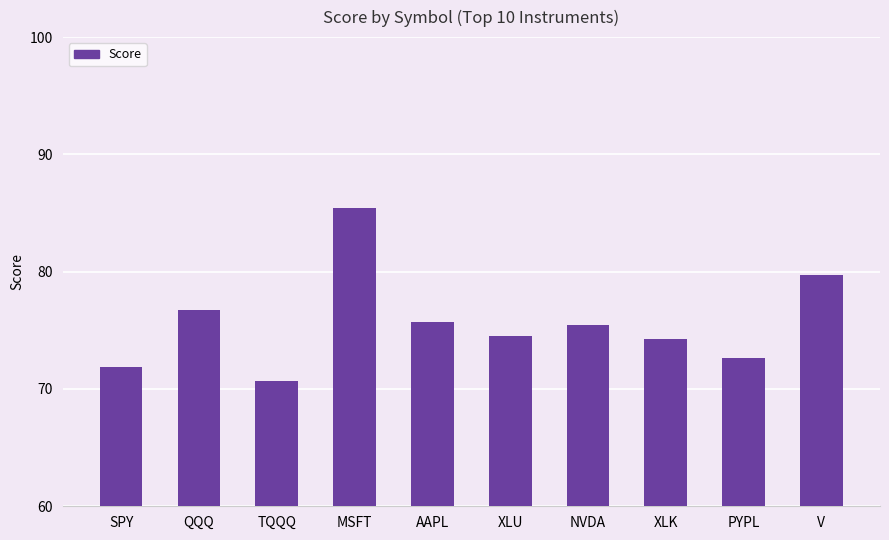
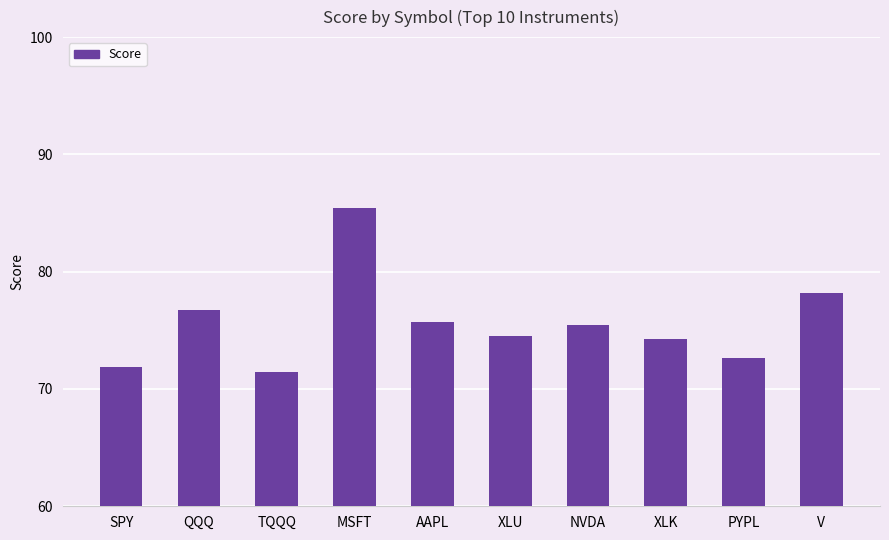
TQQQ: 70.7 -> 71.5
V: 79.7 -> 78.2
